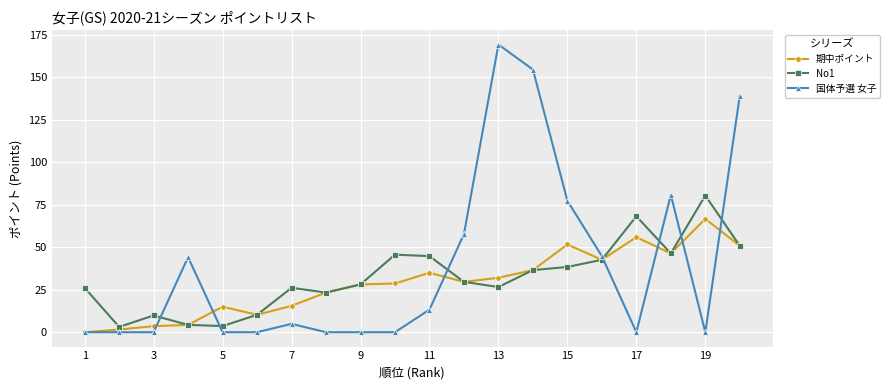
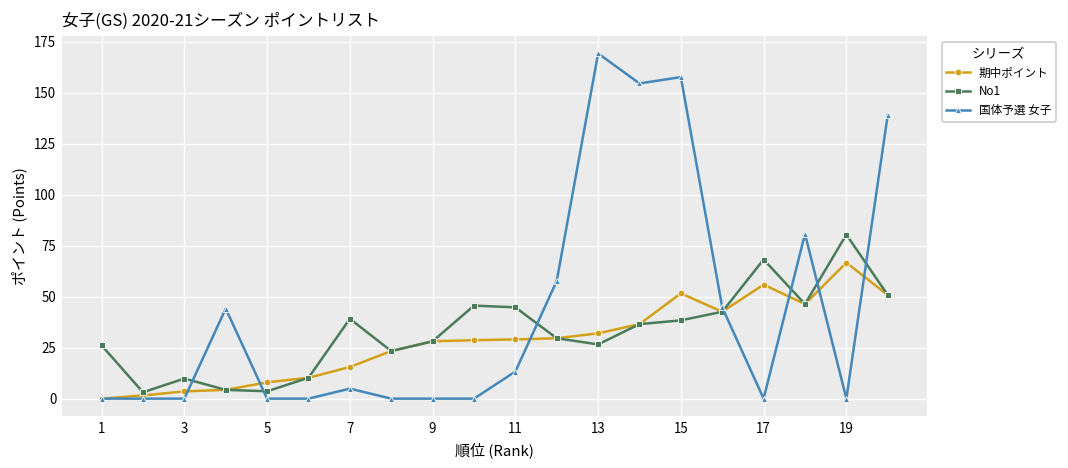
期中ポイント, 5: 15 -> 8
No1, 7: 26 -> 39
期中ポイント, 11: 35 -> 29
国体予選 女子, 15: 77 -> 158
